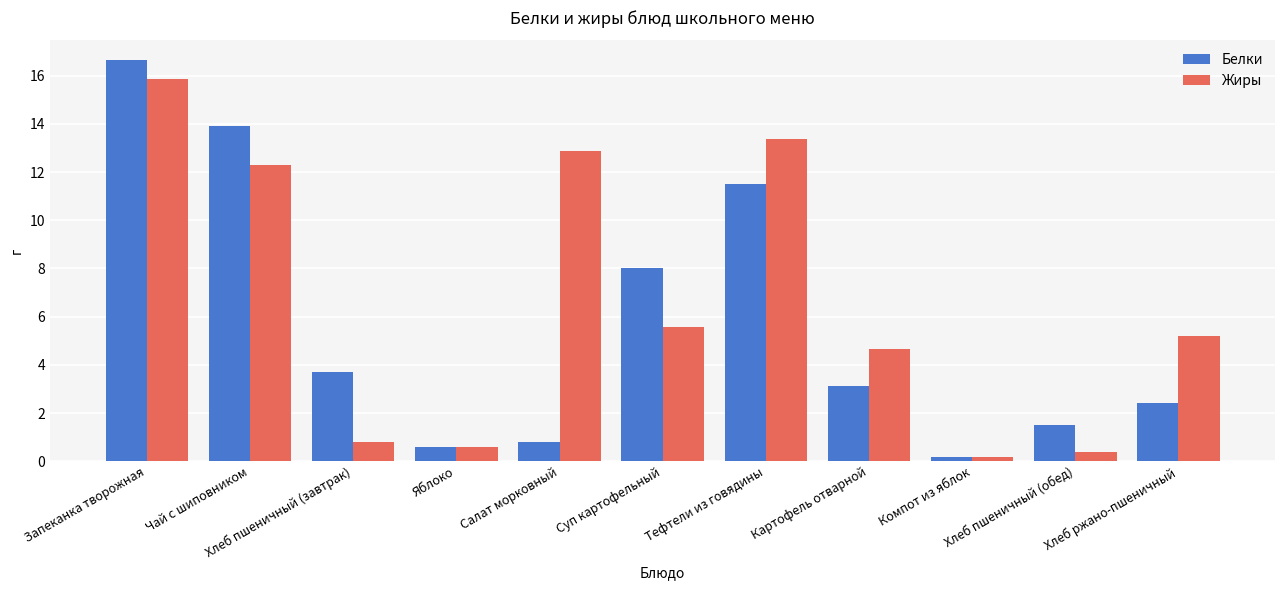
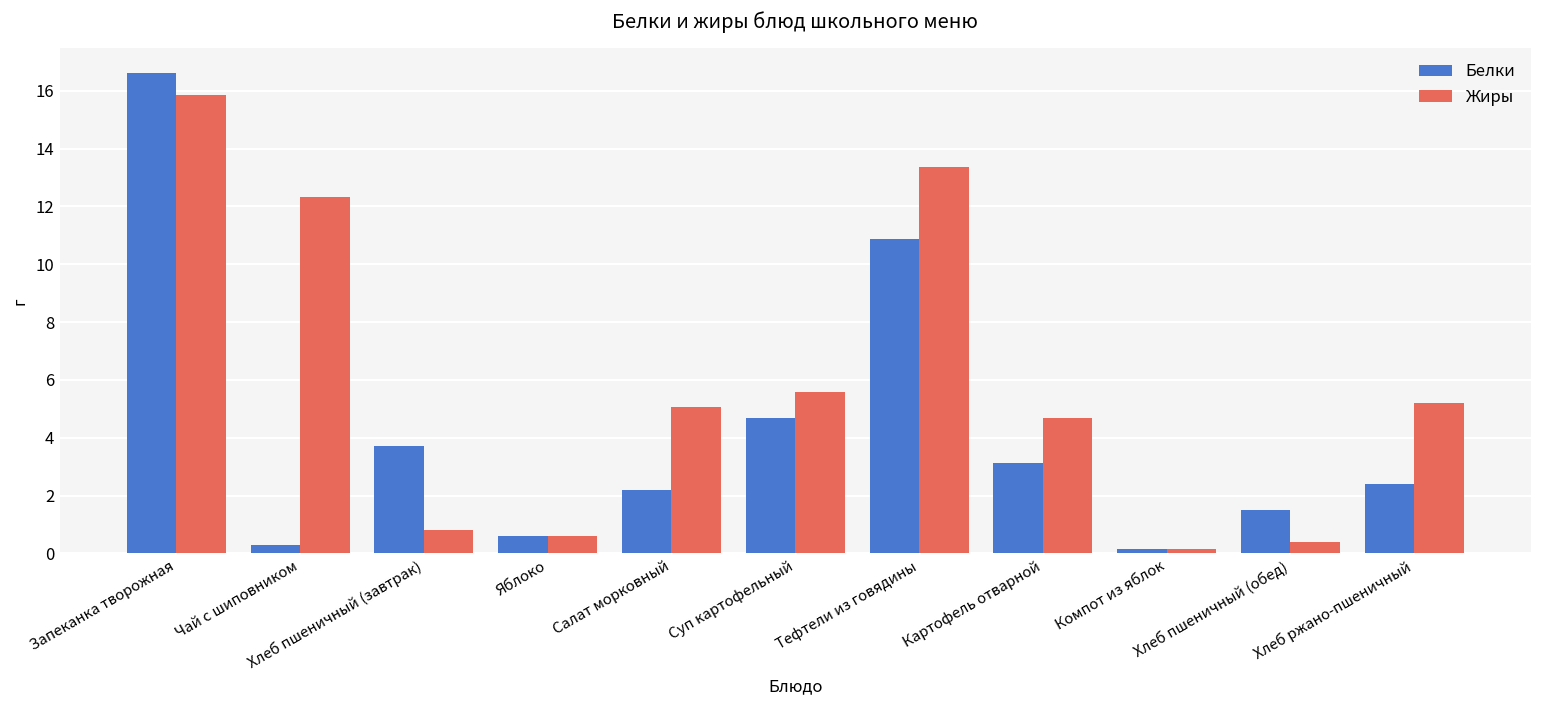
Белки, Чай с шиповником: 13.9 -> 0.3
Белки, Салат морковный: 0.8 -> 2.2
Жиры, Салат морковный: 12.9 -> 5.1
Белки, Суп картофельный: 8.0 -> 4.7
Белки, Тефтели из говядины: 11.5 -> 10.9
